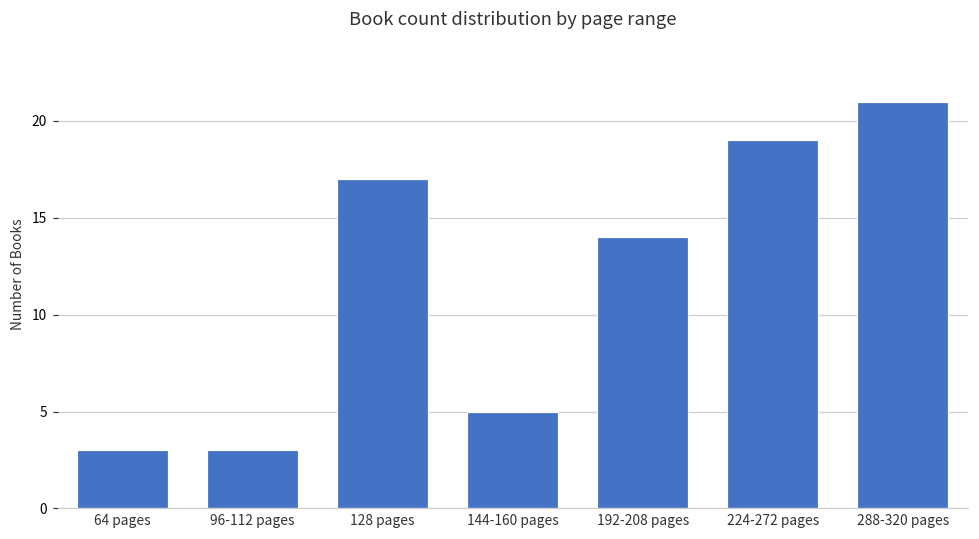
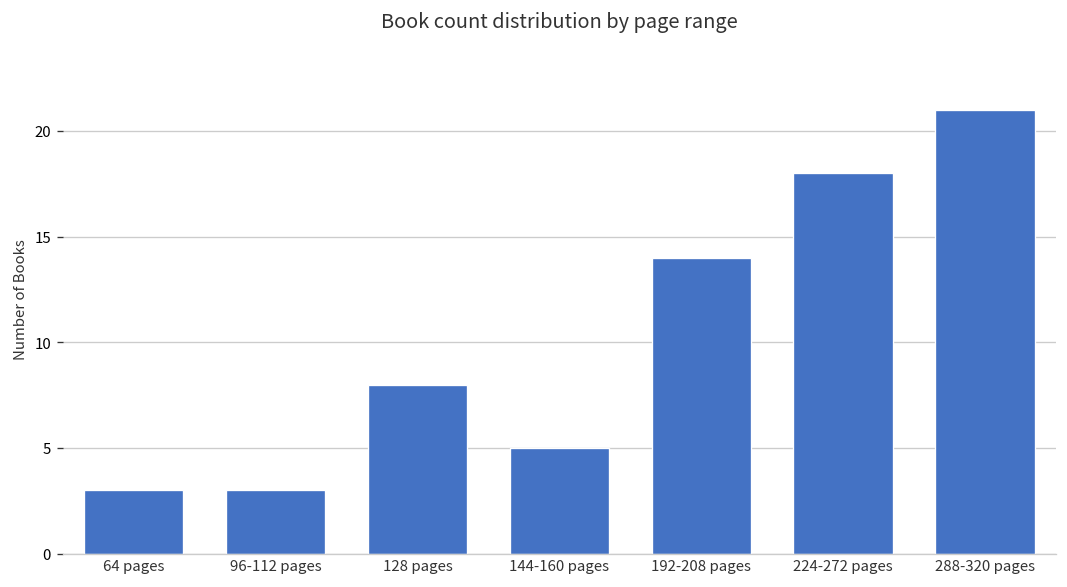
128 pages: 17 -> 8
224-272 pages: 19 -> 18
